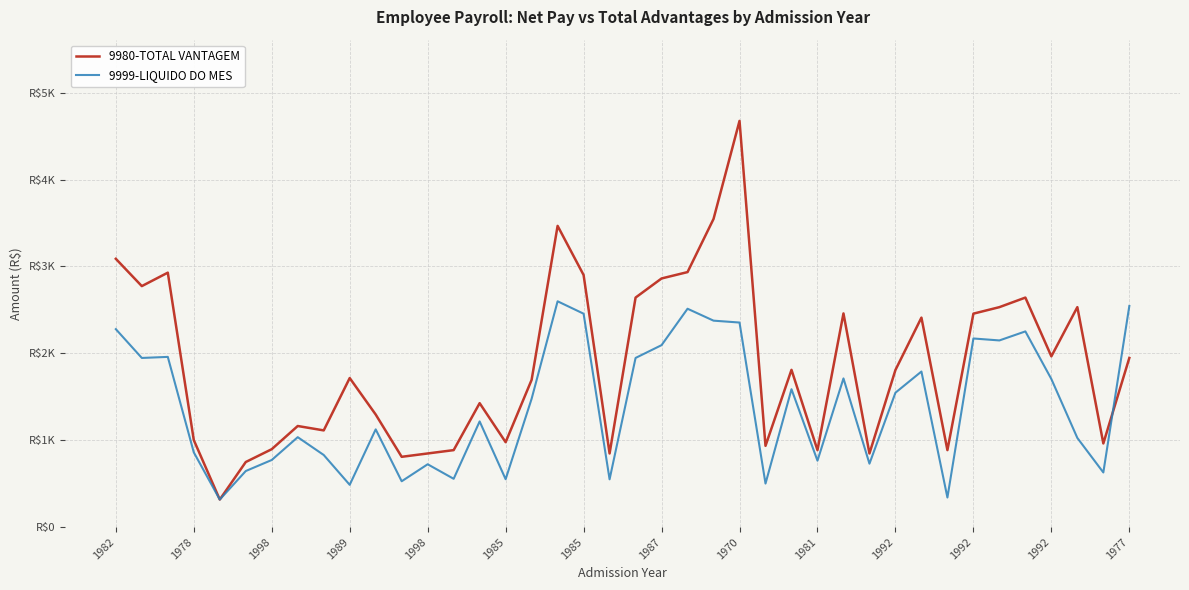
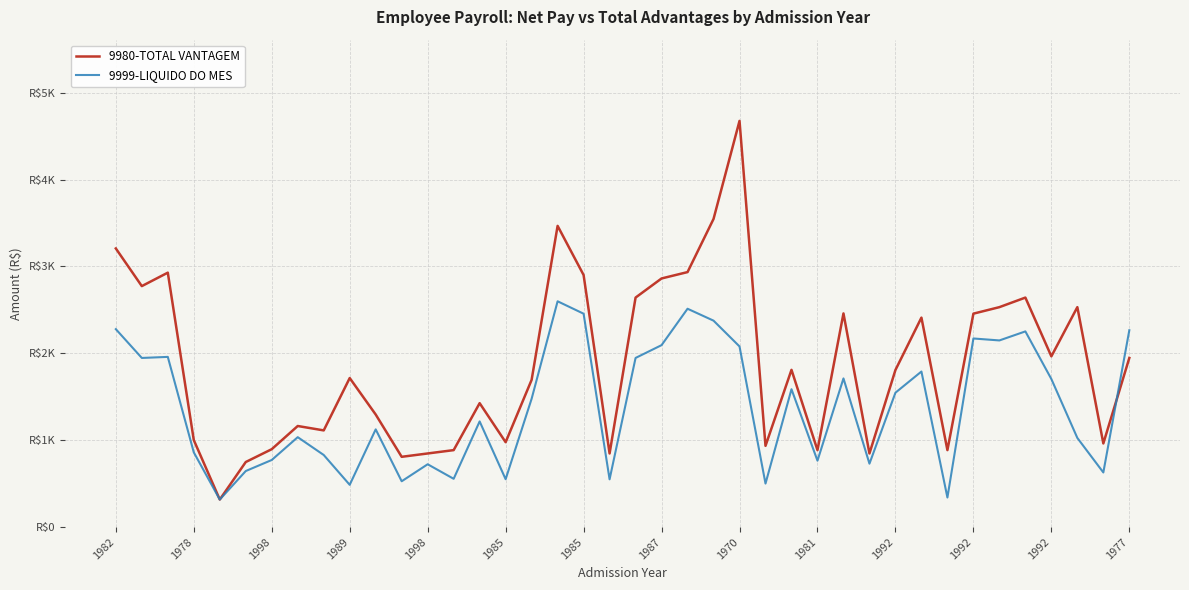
9980-TOTAL VANTAGEM, 1982: R$3100 -> R$3200
9999-LIQUIDO DO MES, 1970: R$2400 -> R$2100
9999-LIQUIDO DO MES, 1977: R$2500 -> R$2300
